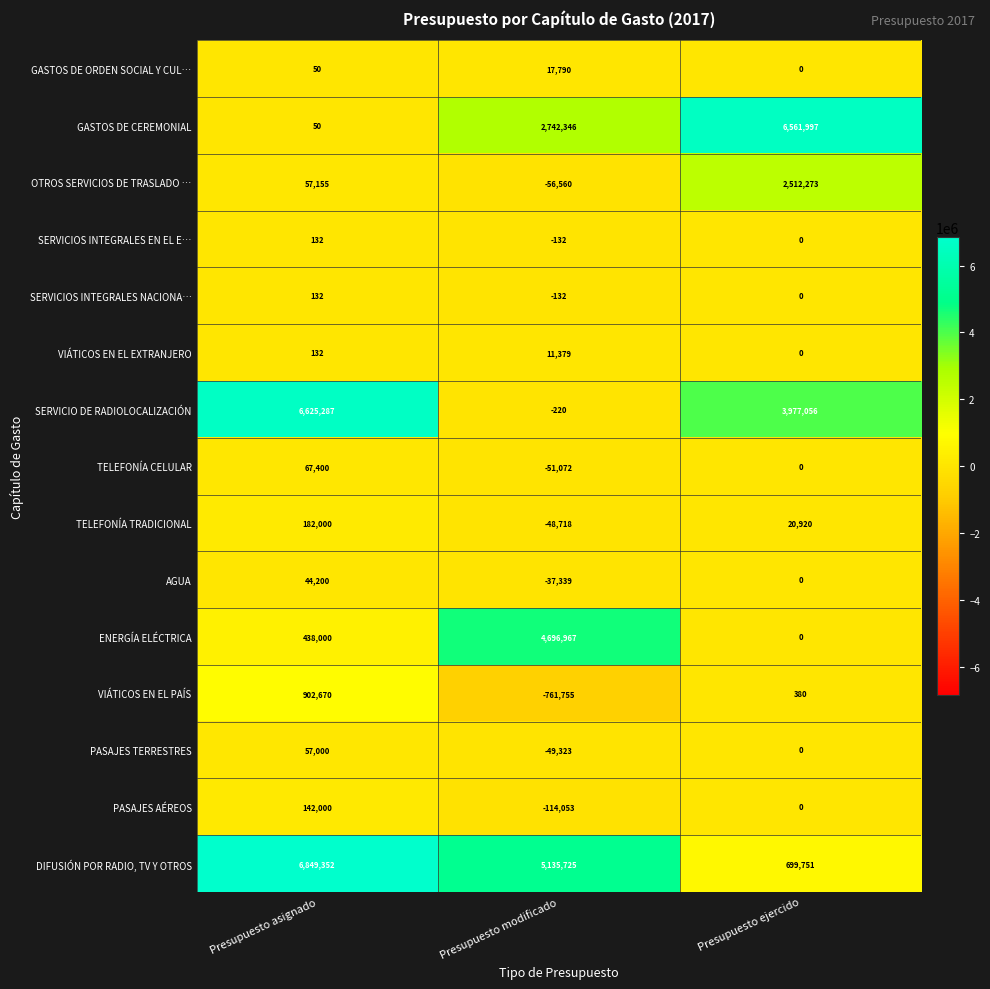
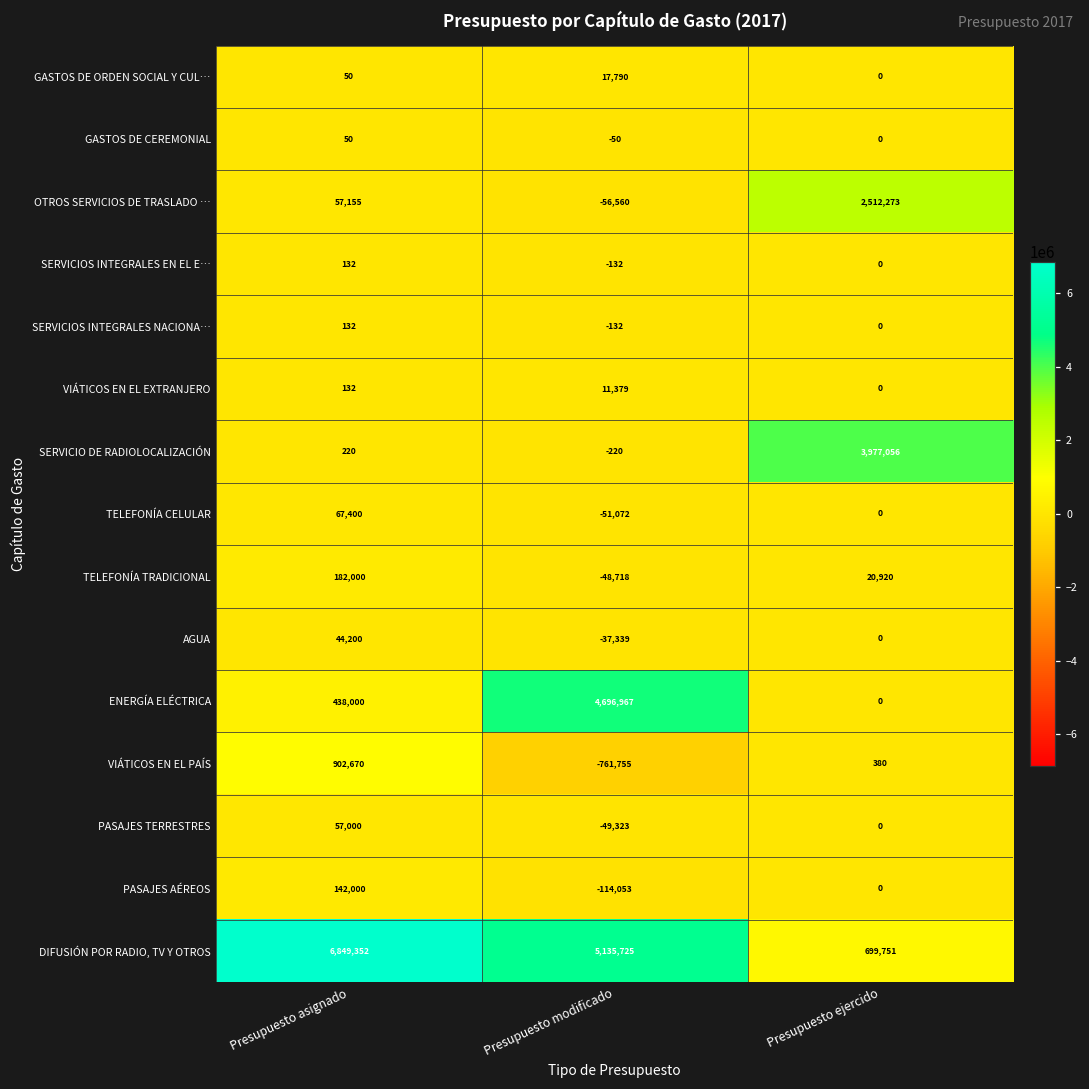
GASTOS DE CEREMONIAL, Presupuesto modificado: 2,742,346 -> -50
GASTOS DE CEREMONIAL, Presupuesto ejercido: 6,561,997 -> 0
SERVICIO DE RADIOLOCALIZACIÓN, Presupuesto asignado: 6,625,287 -> 220
